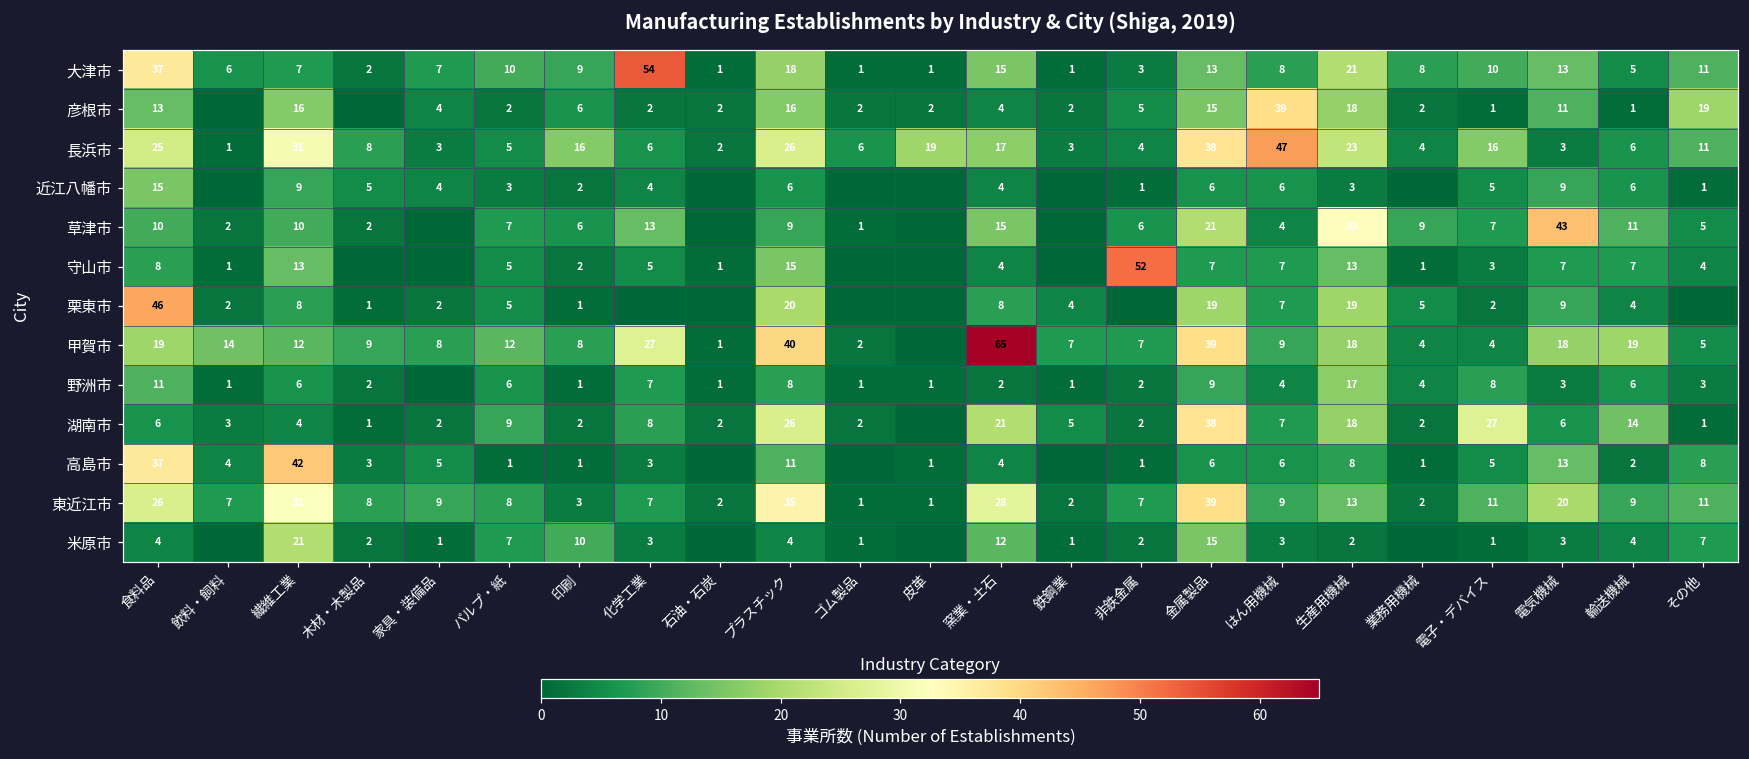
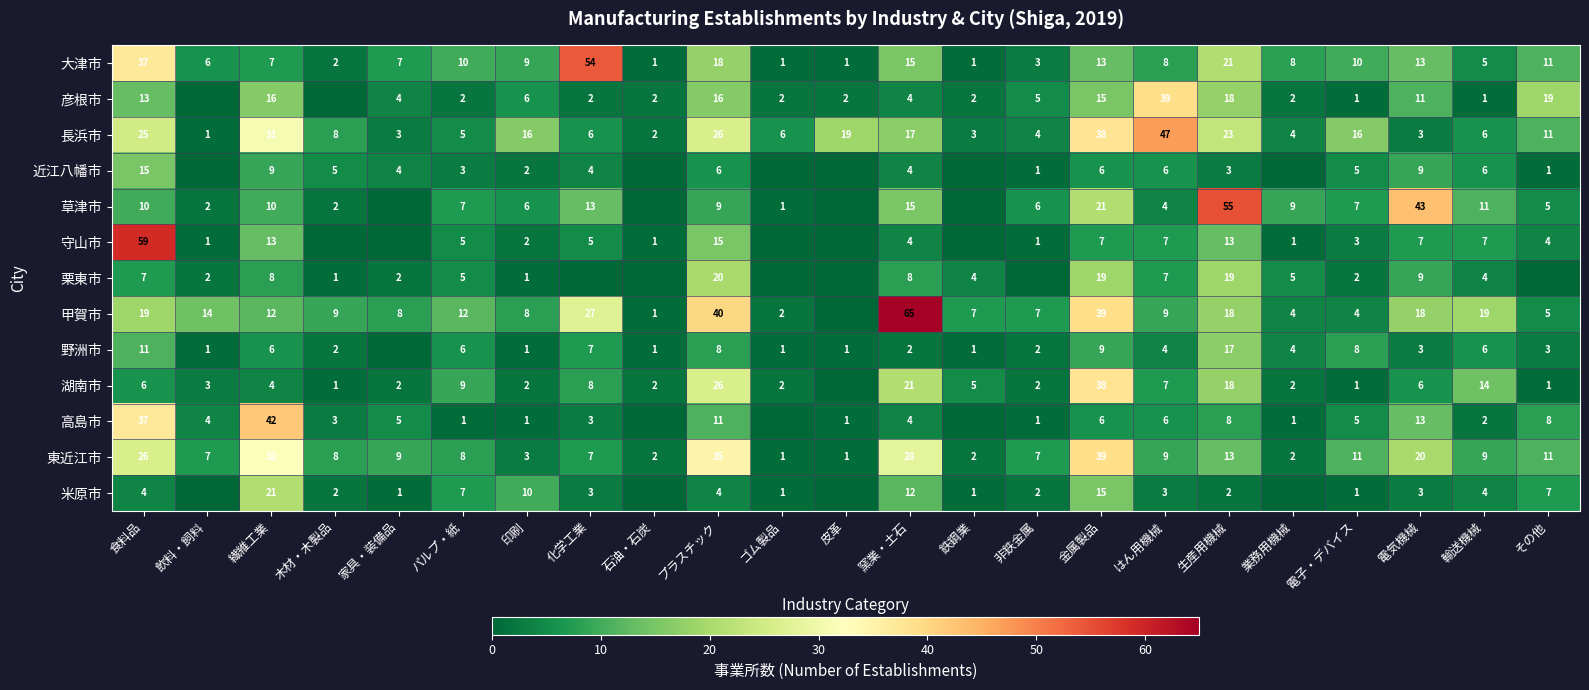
草津市, 生産用機械: 33 -> 55
守山市, 食料品: 8 -> 59
守山市, 非鉄金属: 52 -> 1
栗東市, 食料品: 46 -> 7
湖南市, 電子・デバイス: 27 -> 1
